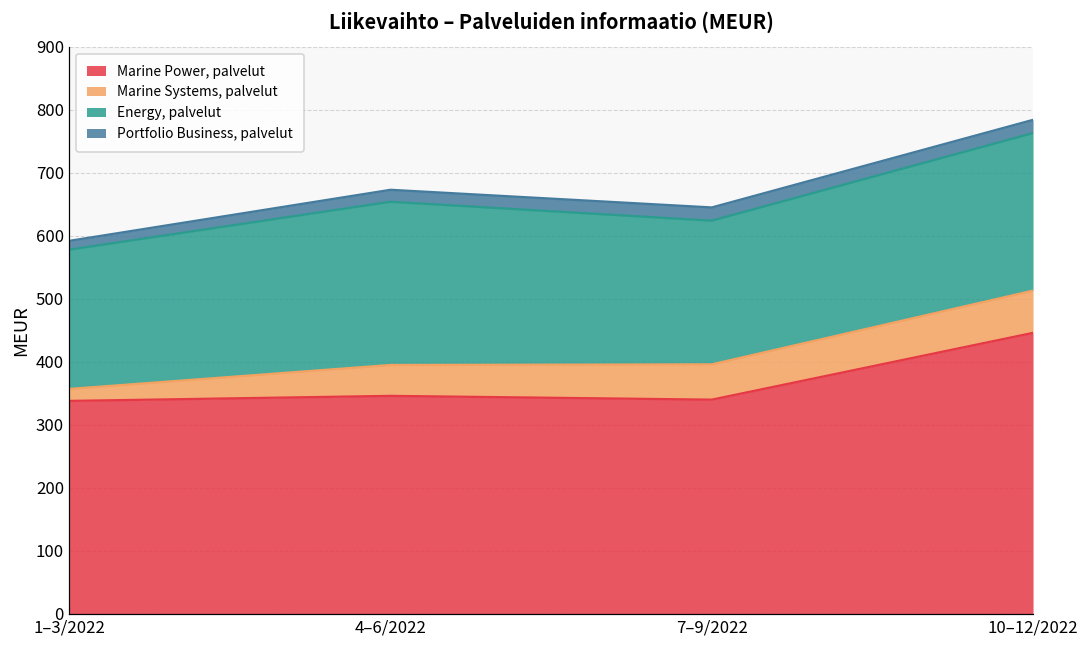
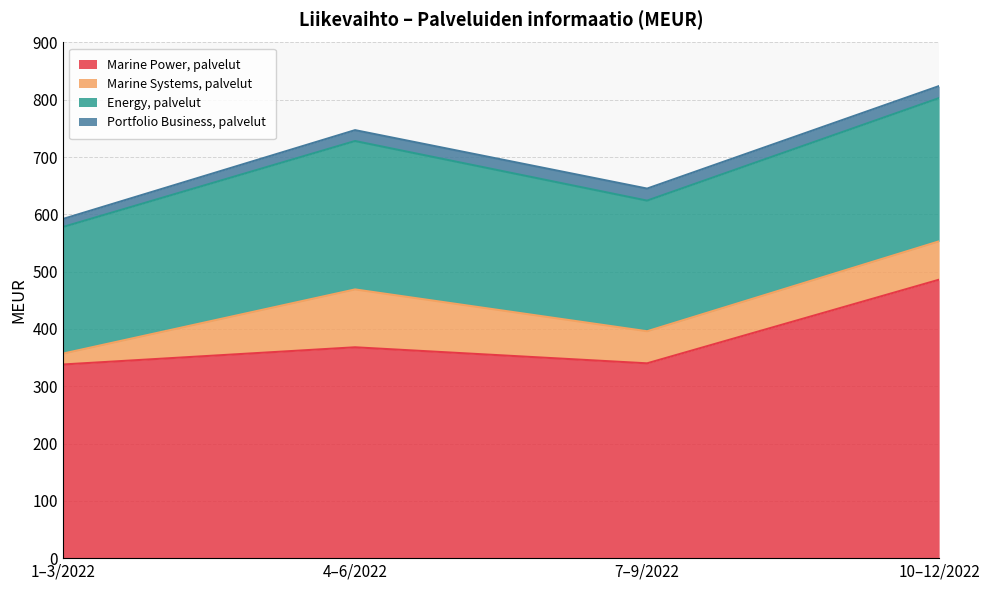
Marine Power, palvelut, 4–6/2022: 350 -> 370
Marine Systems, palvelut, 4–6/2022: 50 -> 100
Marine Power, palvelut, 10–12/2022: 450 -> 490
